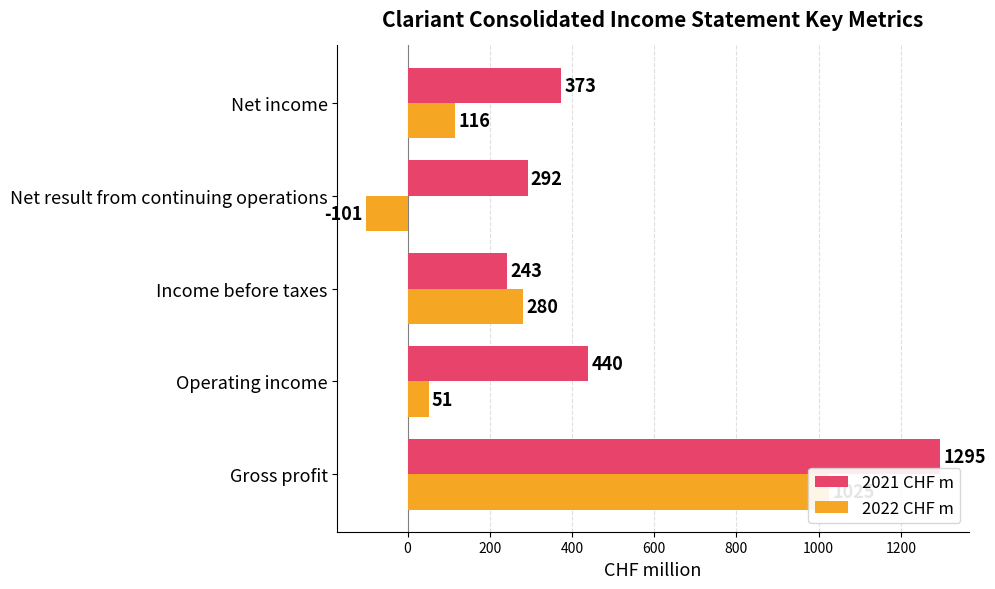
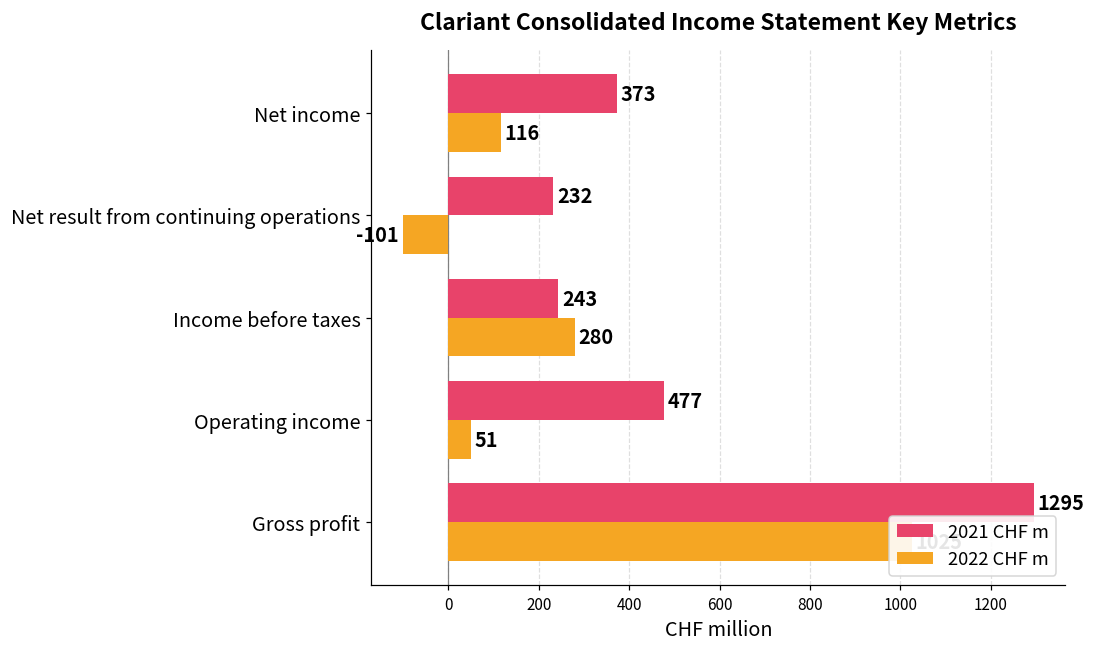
2021 CHF m, Net result from continuing operations: 292 -> 232
2021 CHF m, Operating income: 440 -> 477
